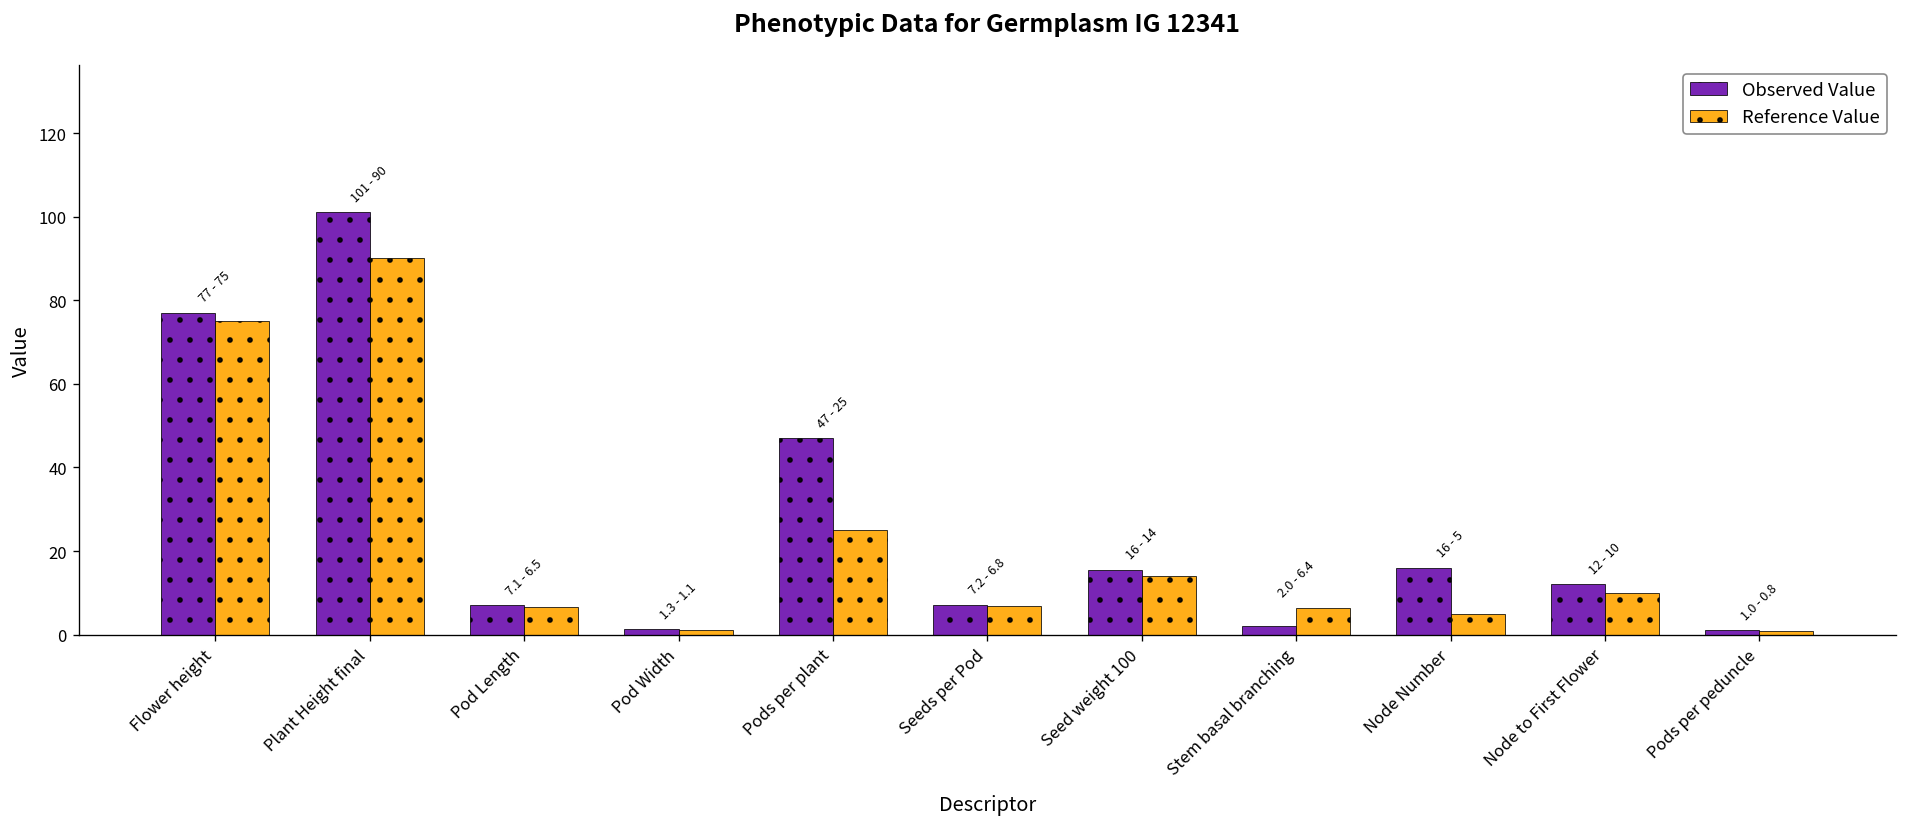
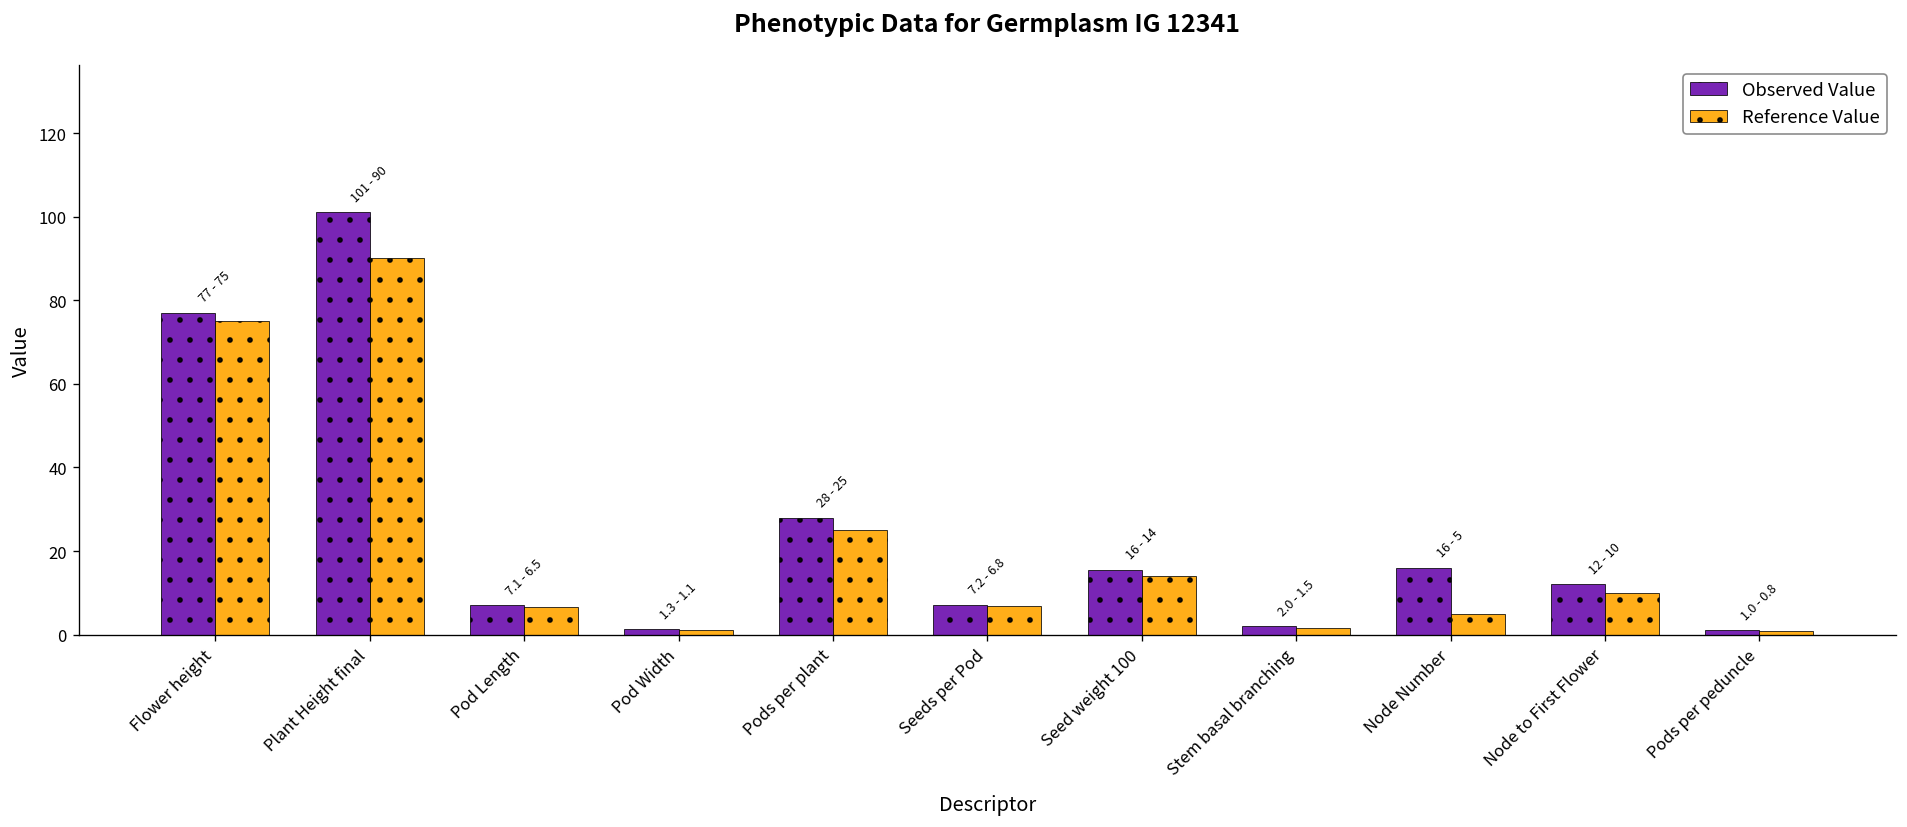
Observed Value, Pods per plant: 47 -> 28
Reference Value, Stem basal branching: 6.4 -> 1.5
